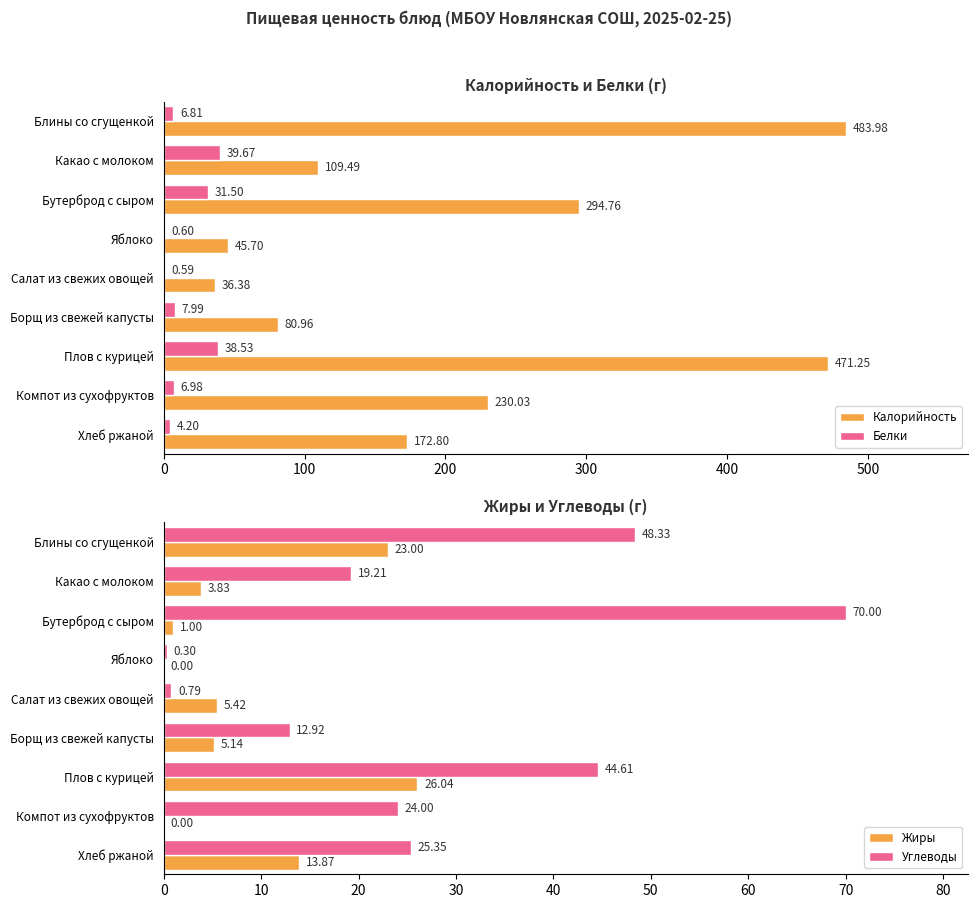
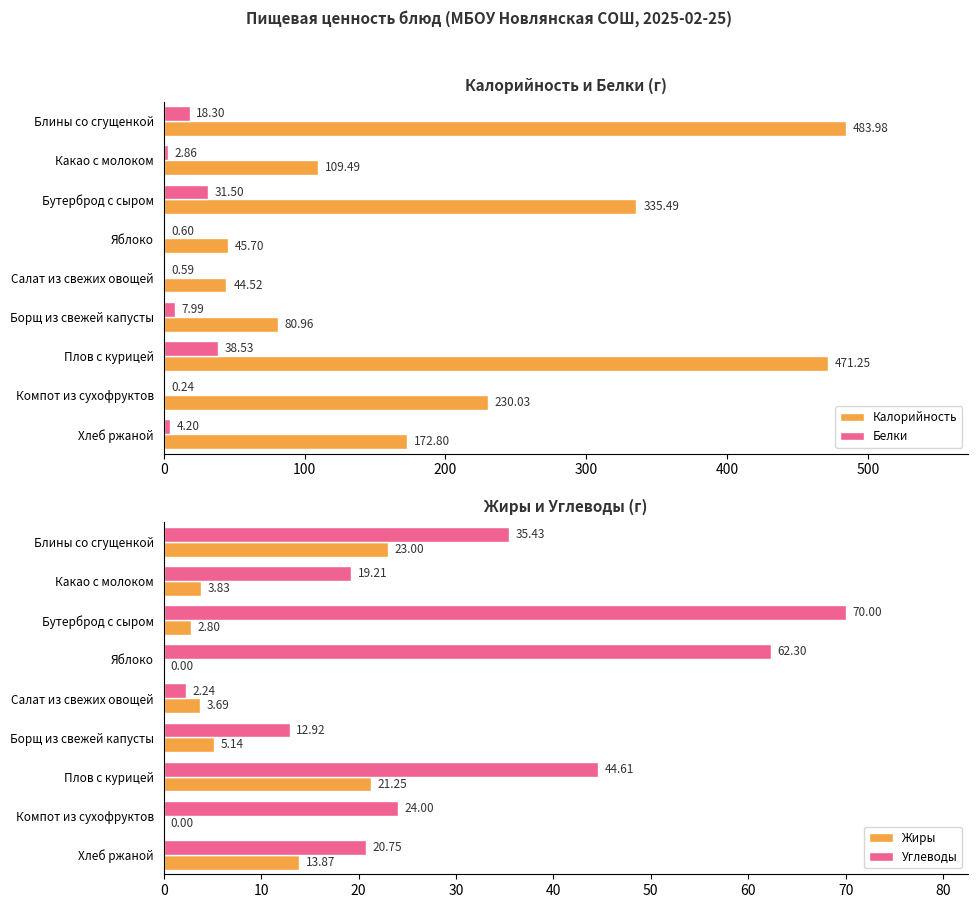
Калорийность и Белки (г), Белки, Блины со сгущенкой: 6.81 -> 18.30
Калорийность и Белки (г), Белки, Какао с молоком: 39.67 -> 2.86
Калорийность и Белки (г), Калорийность, Бутерброд с сыром: 294.76 -> 335.49
Калорийность и Белки (г), Калорийность, Салат из свежих овощей: 36.38 -> 44.52
Калорийность и Белки (г), Белки, Компот из сухофруктов: 6.98 -> 0.24
Жиры и Углеводы (г), Углеводы, Блины со сгущенкой: 48.33 -> 35.43
Жиры и Углеводы (г), Жиры, Бутерброд с сыром: 1.00 -> 2.80
Жиры и Углеводы (г), Углеводы, Яблоко: 0.30 -> 62.30
Жиры и Углеводы (г), Углеводы, Салат из свежих овощей: 0.79 -> 2.24
Жиры и Углеводы (г), Жиры, Салат из свежих овощей: 5.42 -> 3.69
Жиры и Углеводы (г), Жиры, Плов с курицей: 26.04 -> 21.25
Жиры и Углеводы (г), Углеводы, Хлеб ржаной: 25.35 -> 20.75
